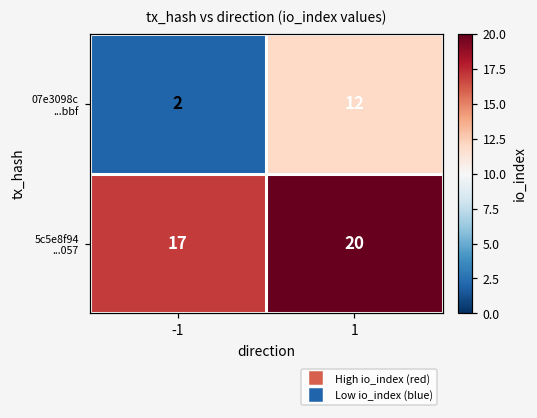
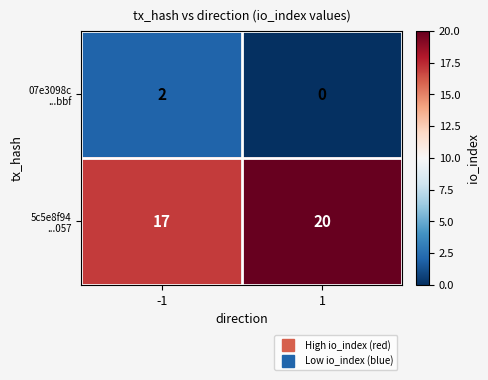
07e3098c ...bbf, 1: 12 -> 0
